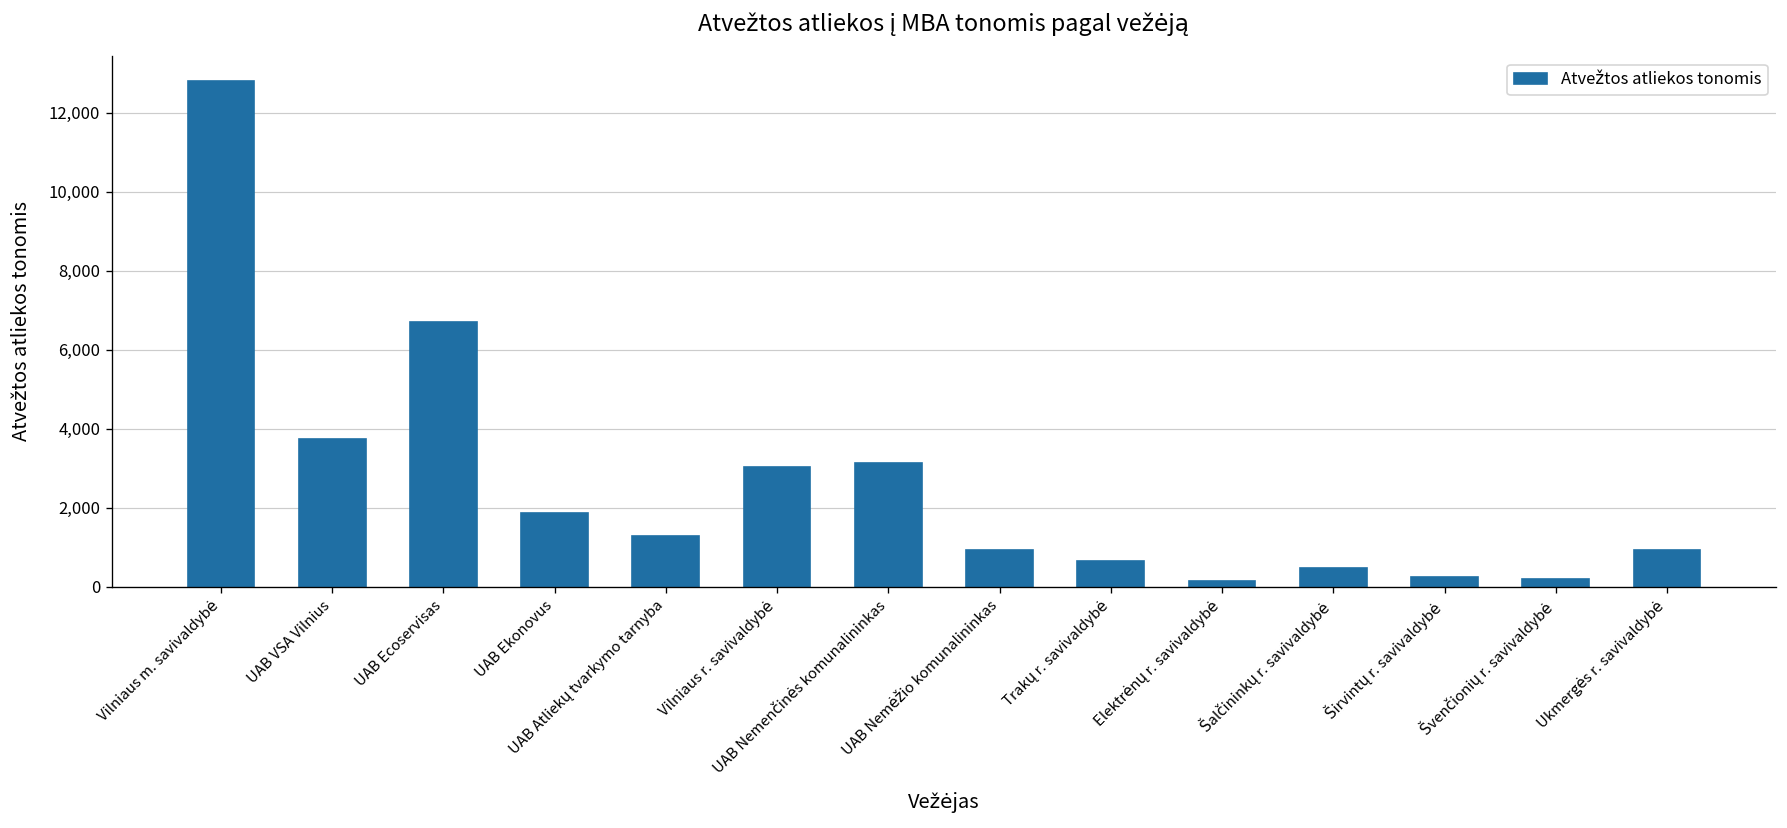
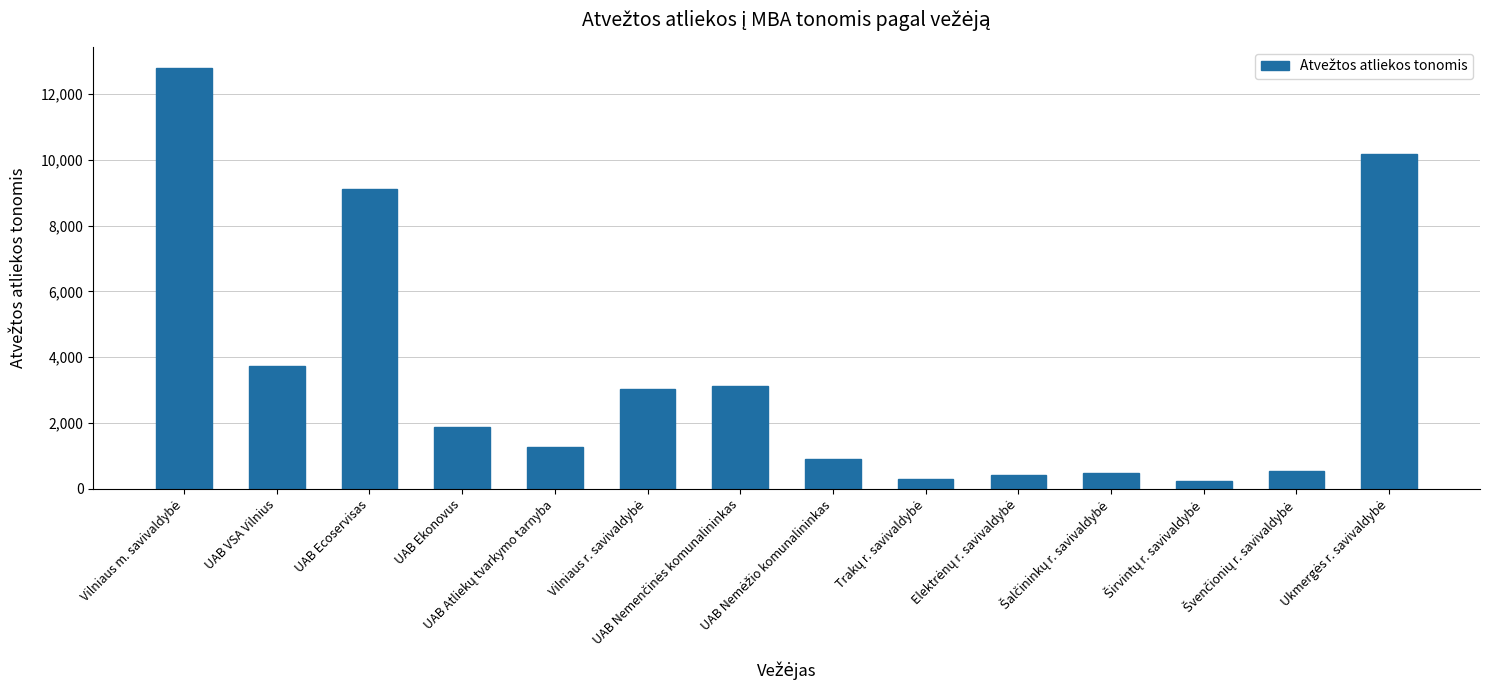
UAB Ecoservisas: 6,700 -> 9,100
Trakų r. savivaldybė: 700 -> 300
Elektrėnų r. savivaldybė: 100 -> 400
Švenčionių r. savivaldybė: 200 -> 600
Ukmergės r. savivaldybė: 900 -> 10,200
